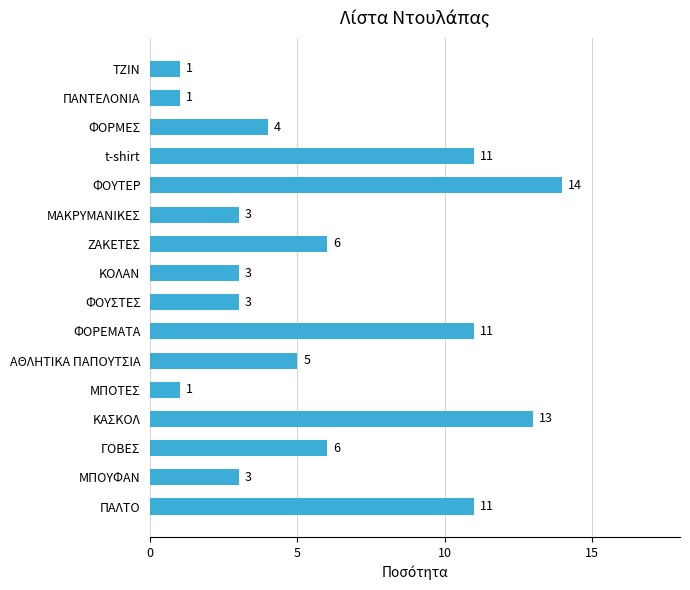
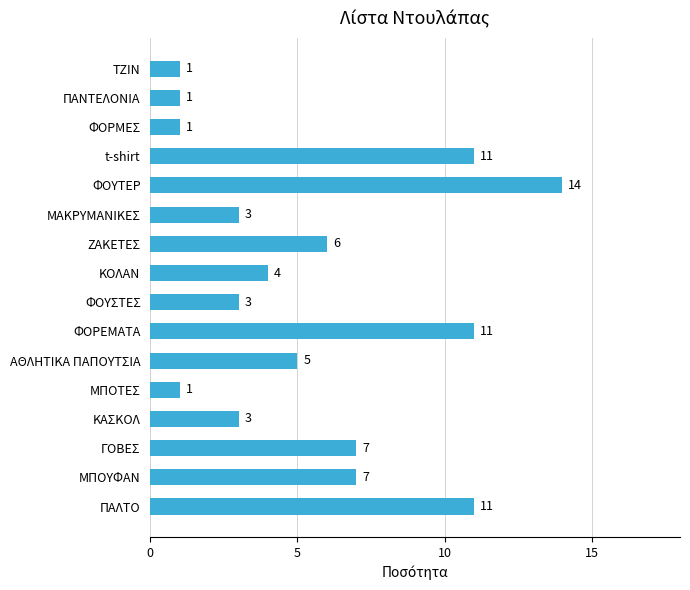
ΦΟΡΜΕΣ: 4 -> 1
ΚΟΛΑΝ: 3 -> 4
KΑΣΚΟΛ: 13 -> 3
ΓΟΒΕΣ: 6 -> 7
ΜΠΟΥΦΑΝ: 3 -> 7
